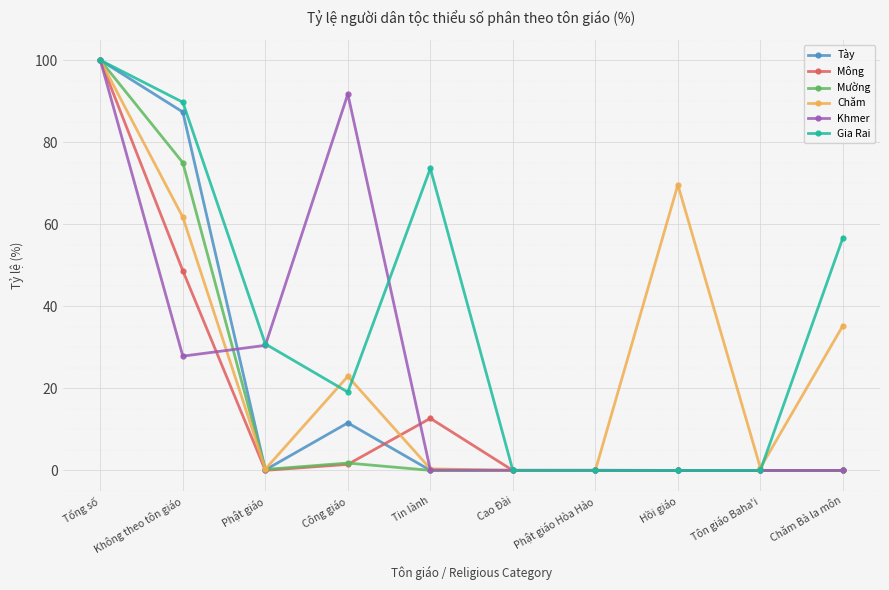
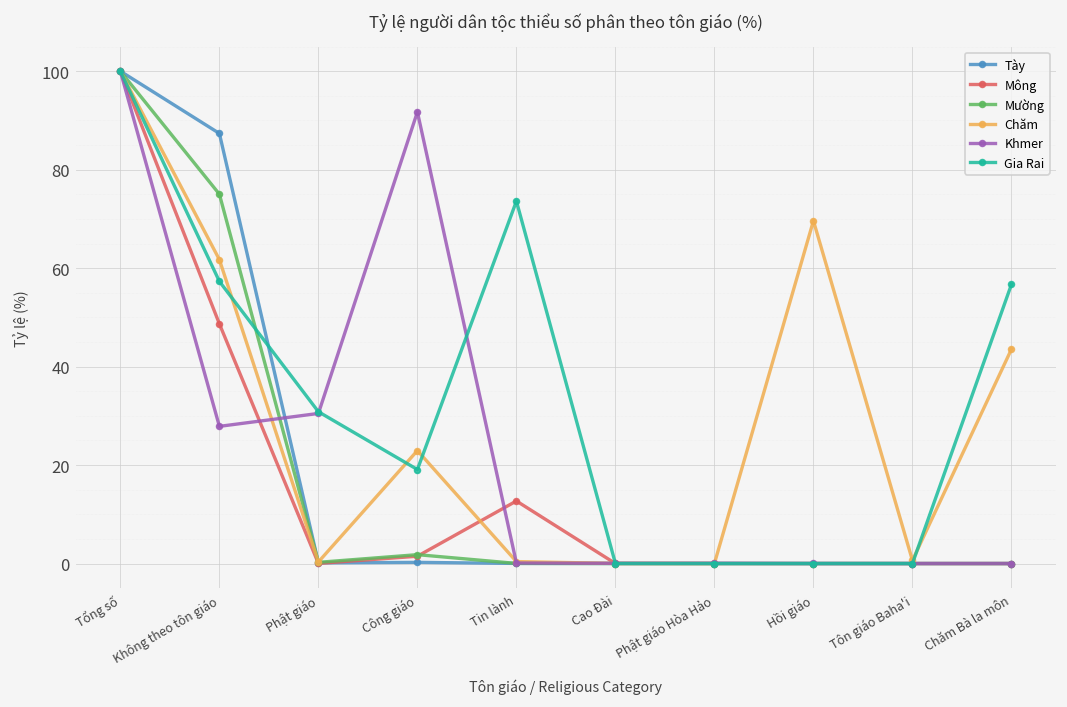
Gia Rai, Không theo tôn giáo: 90 -> 57
Tày, Công giáo: 12 -> 0
Chăm, Chăm Bà la môn: 35 -> 44
